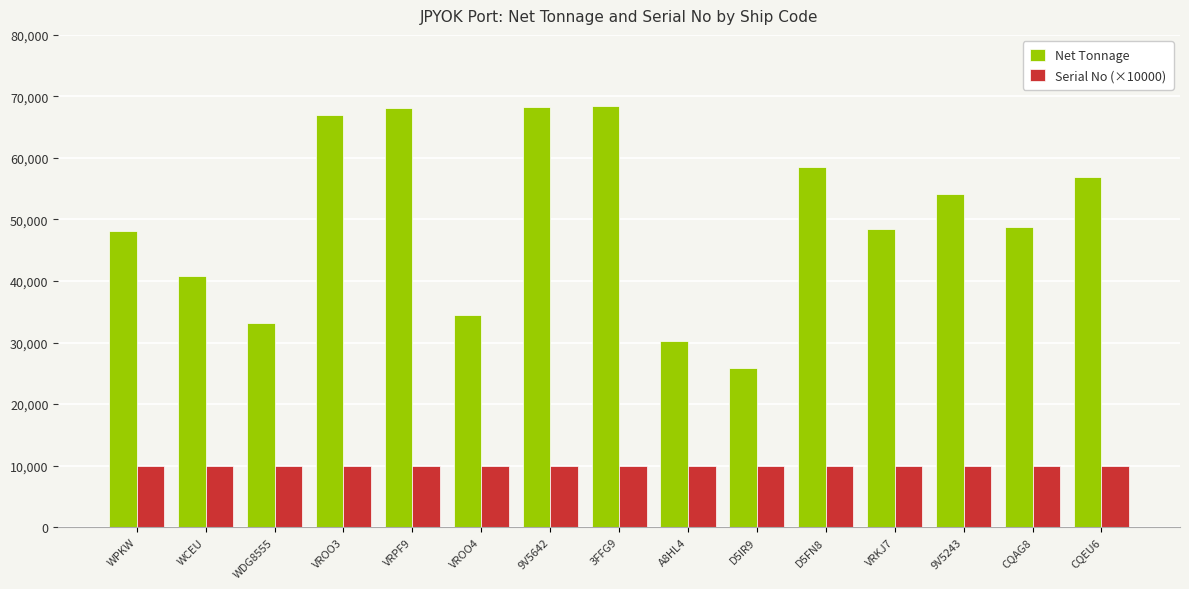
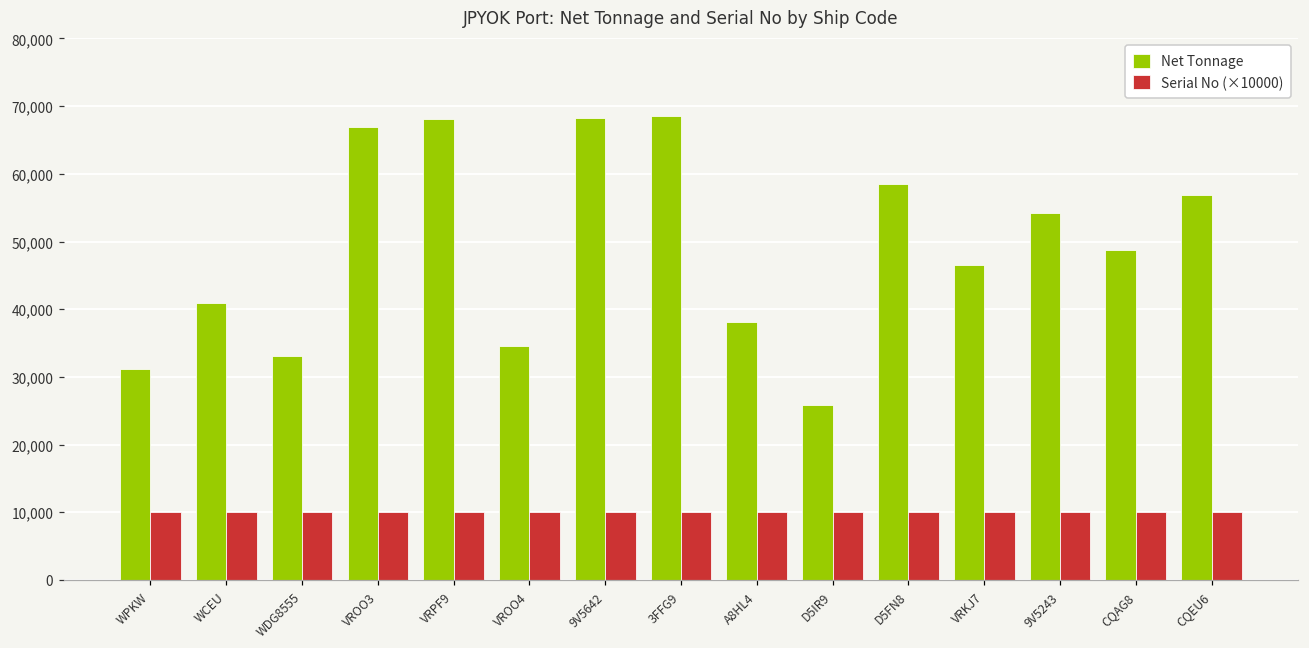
Net Tonnage, WPKW: 48,000 -> 31,000
Net Tonnage, A8HL4: 30,000 -> 38,000
Net Tonnage, VRKJ7: 48,000 -> 47,000
